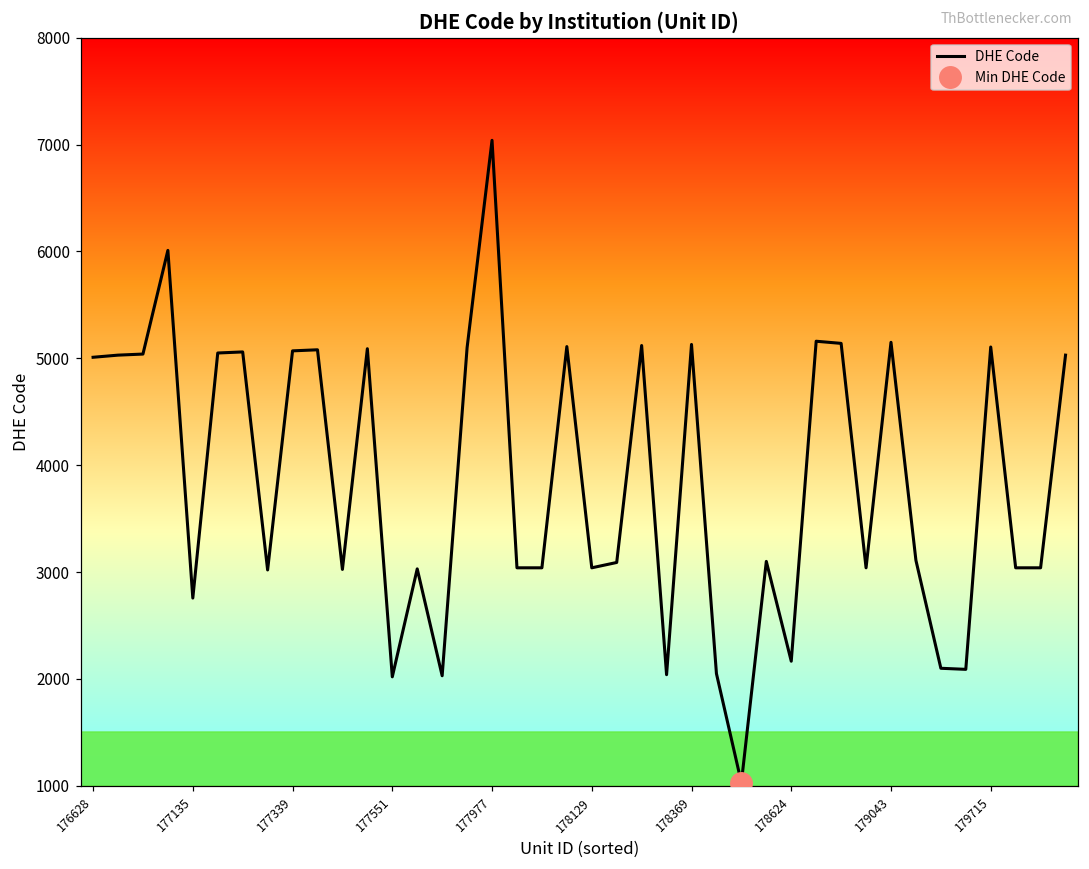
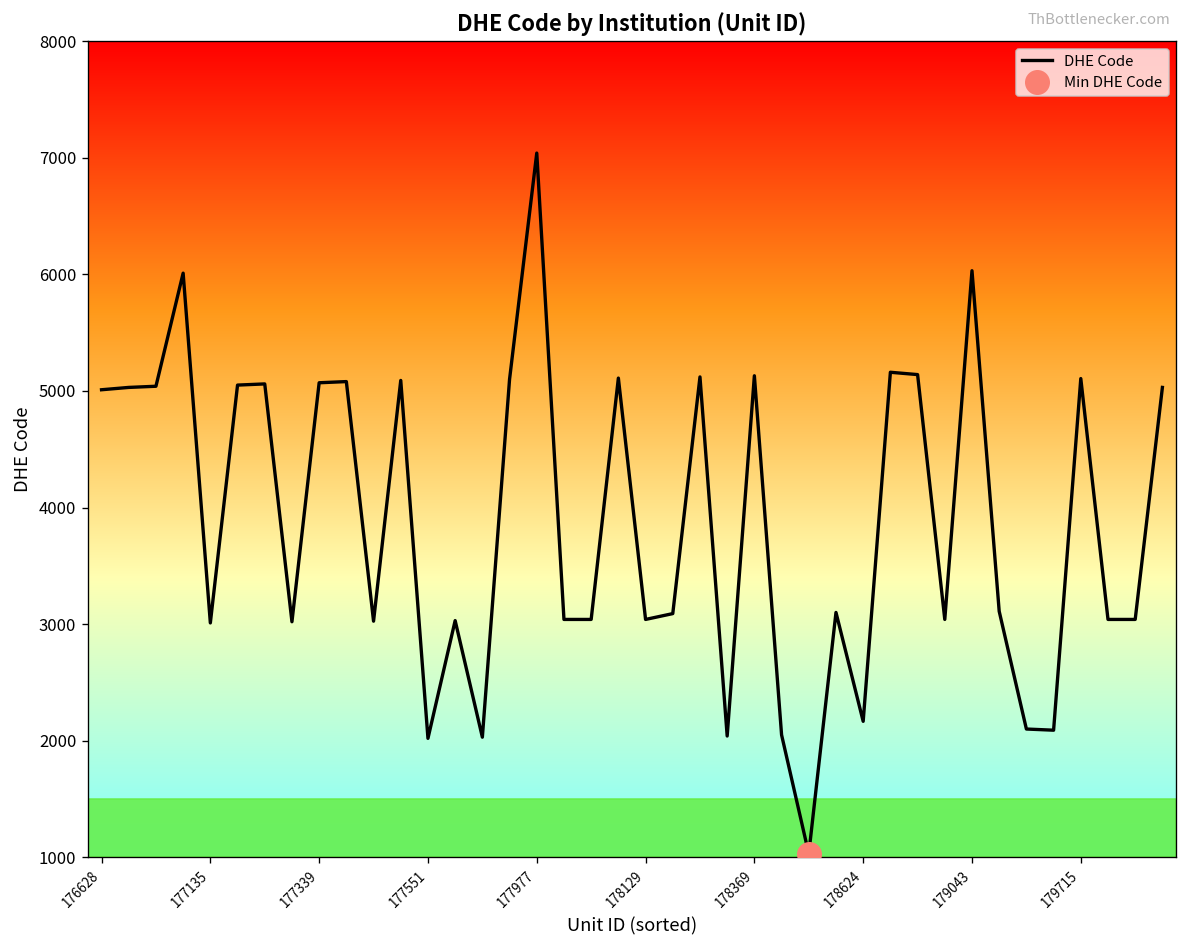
DHE Code, 177135: 2800 -> 3000
DHE Code, 179043: 5200 -> 6000
